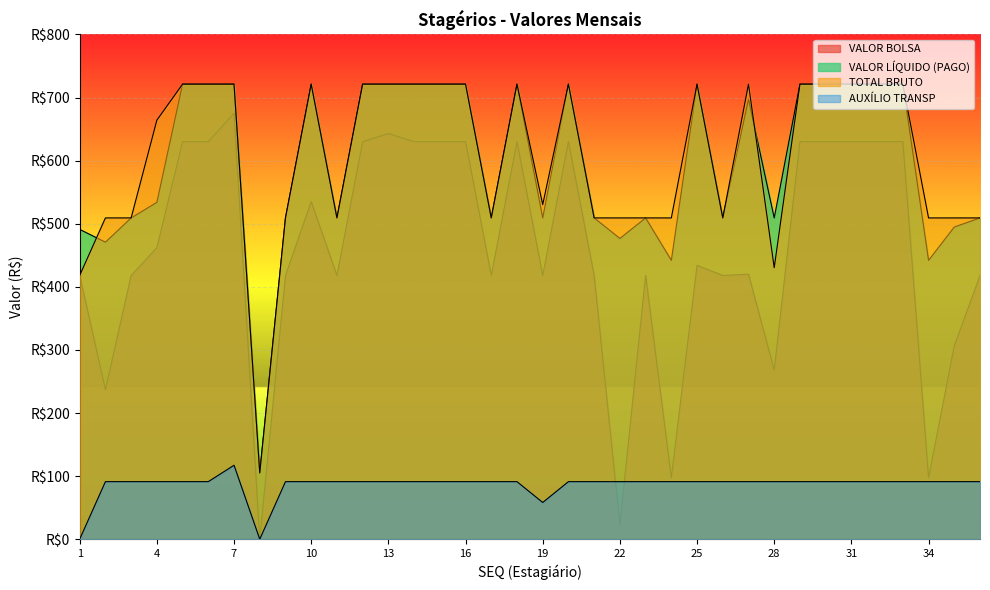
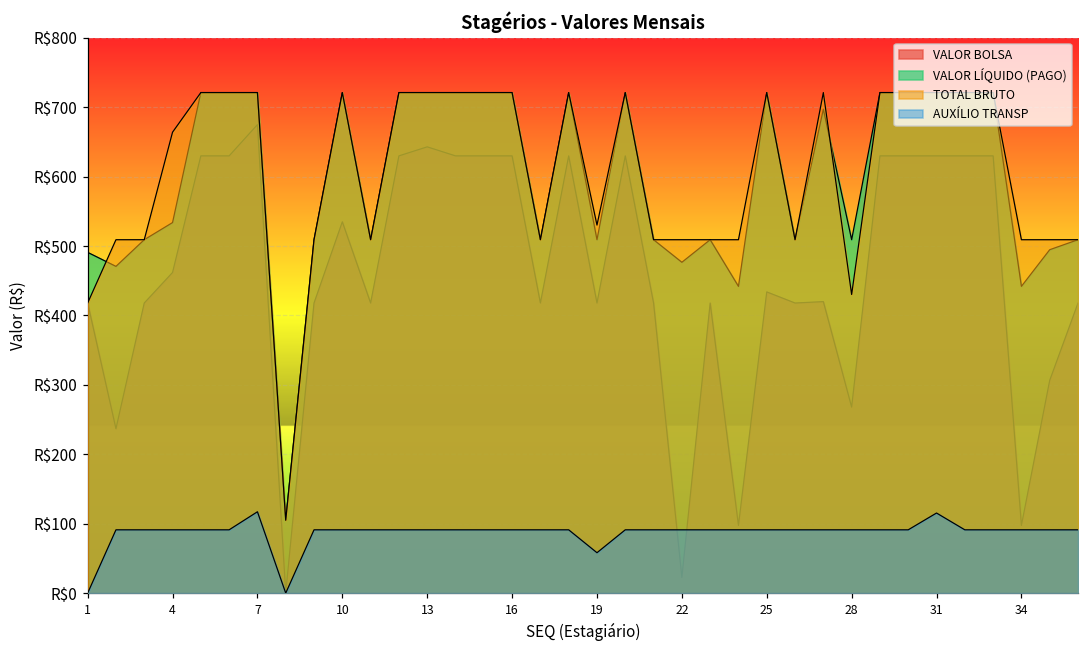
AUXÍLIO TRANSP, 31: R$90 -> R$120
